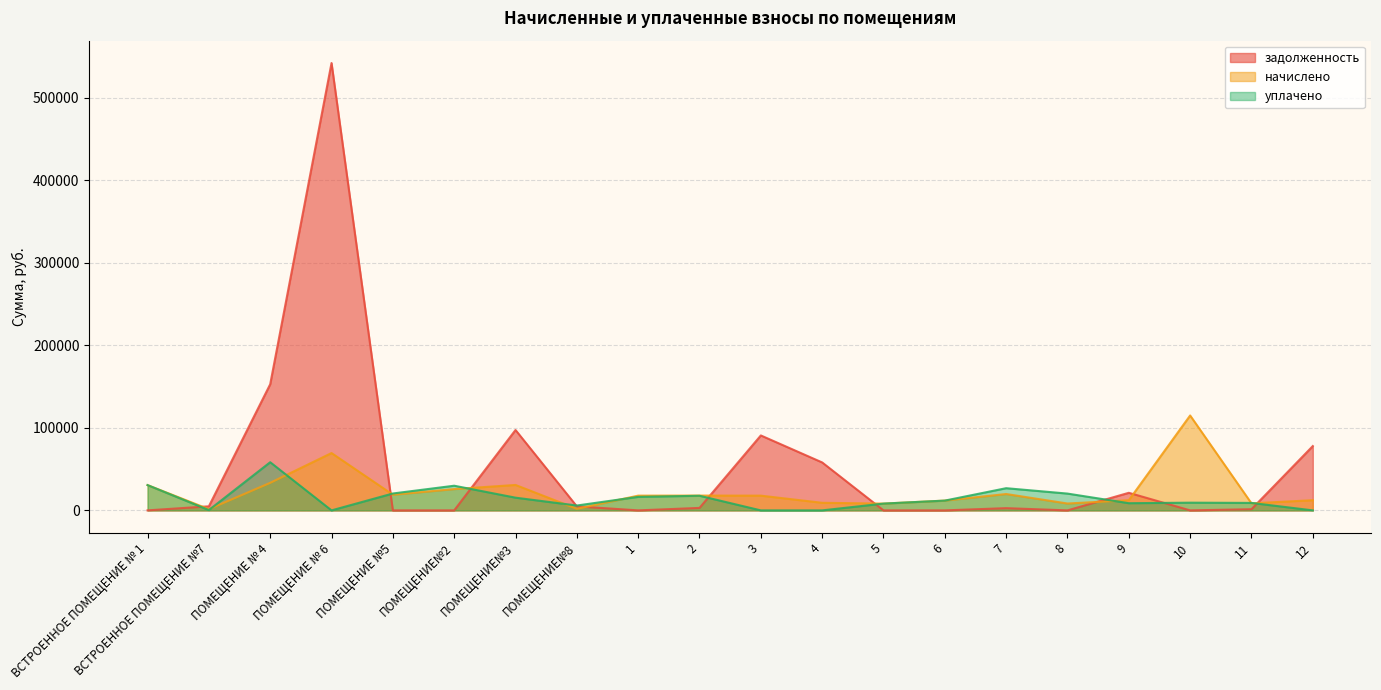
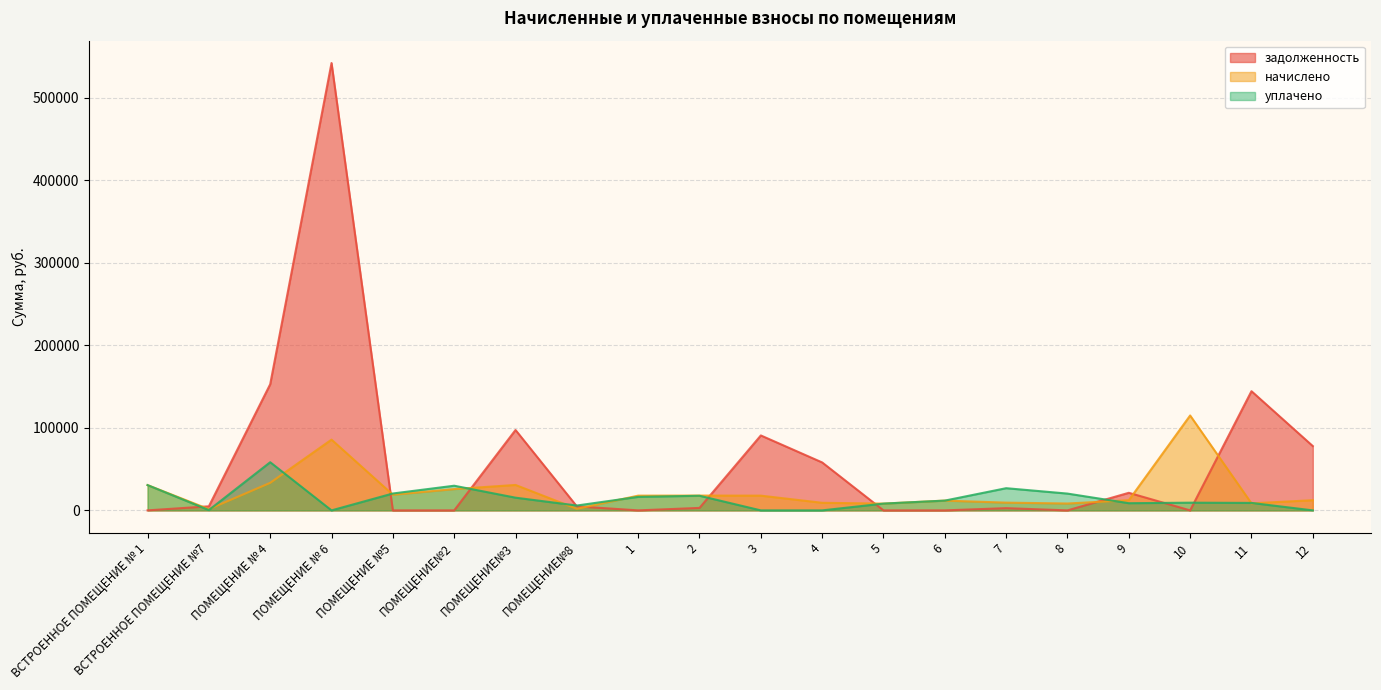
начислено, ПОМЕЩЕНИЕ № 6: 70000 -> 90000
начислено, 7: 20000 -> 10000
задолженность, 11: 0 -> 140000
